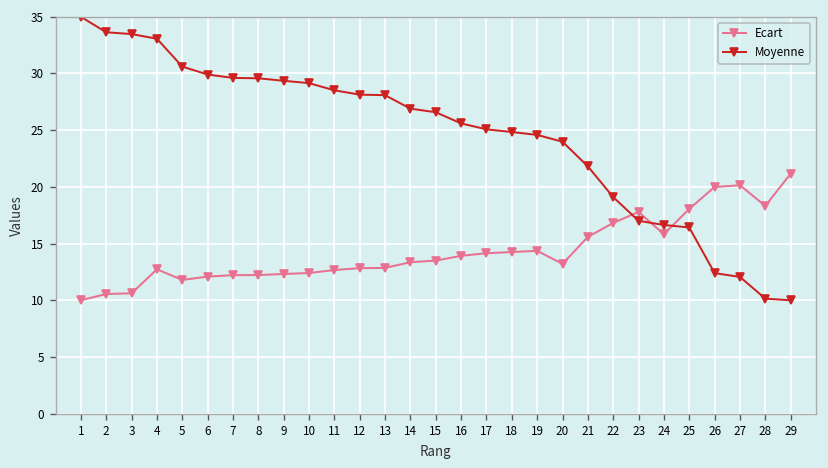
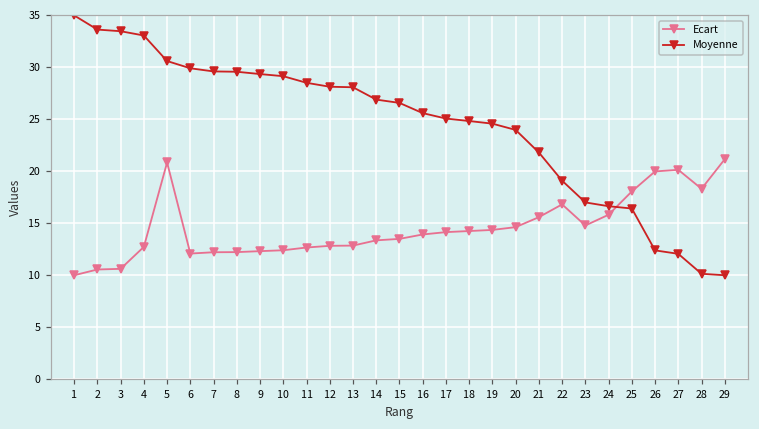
Ecart, 5: 12 -> 21
Ecart, 20: 13 -> 15
Ecart, 23: 18 -> 15
